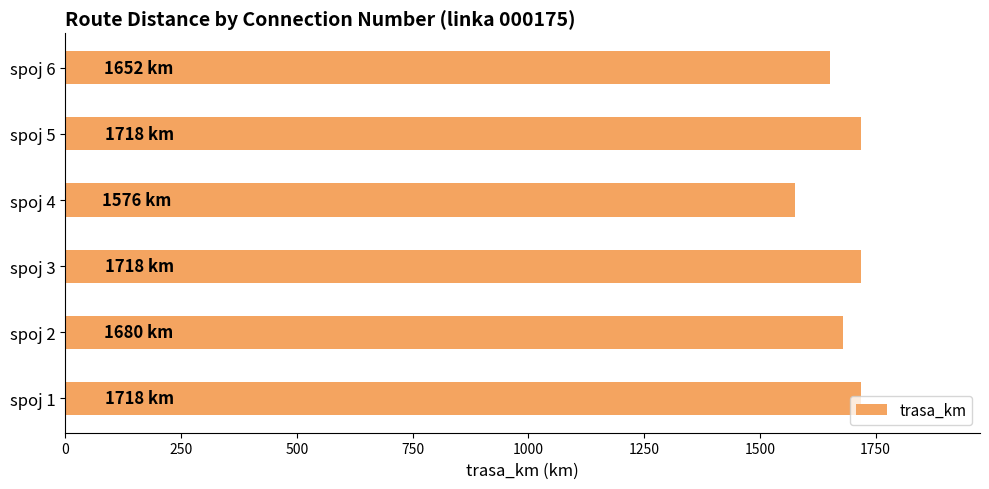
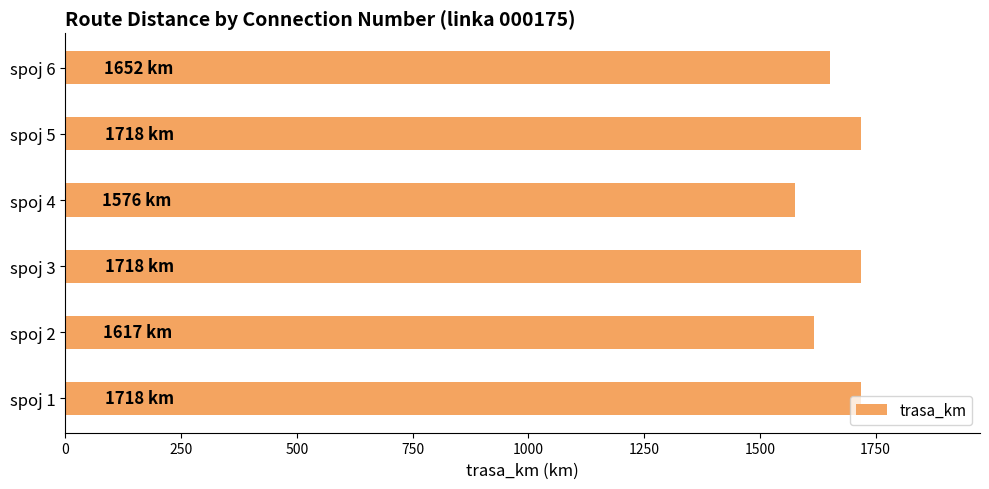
spoj 2: 1680 -> 1617
